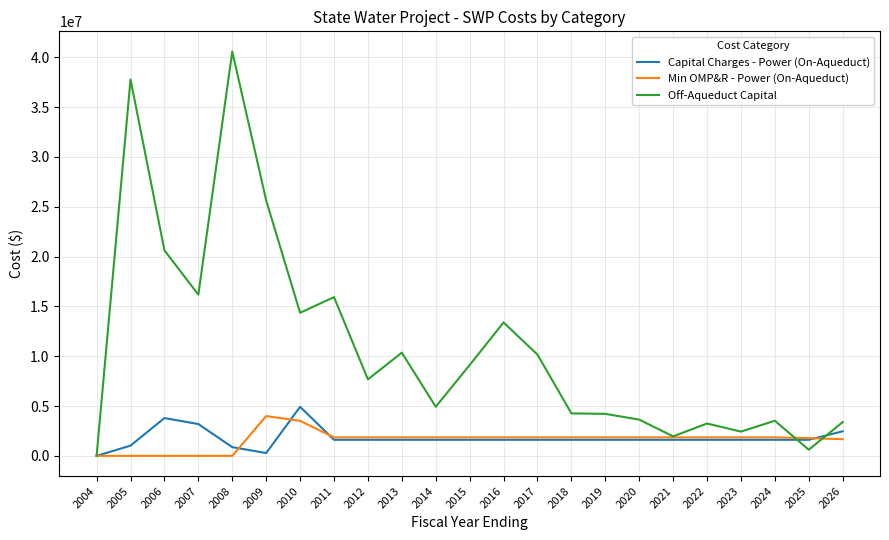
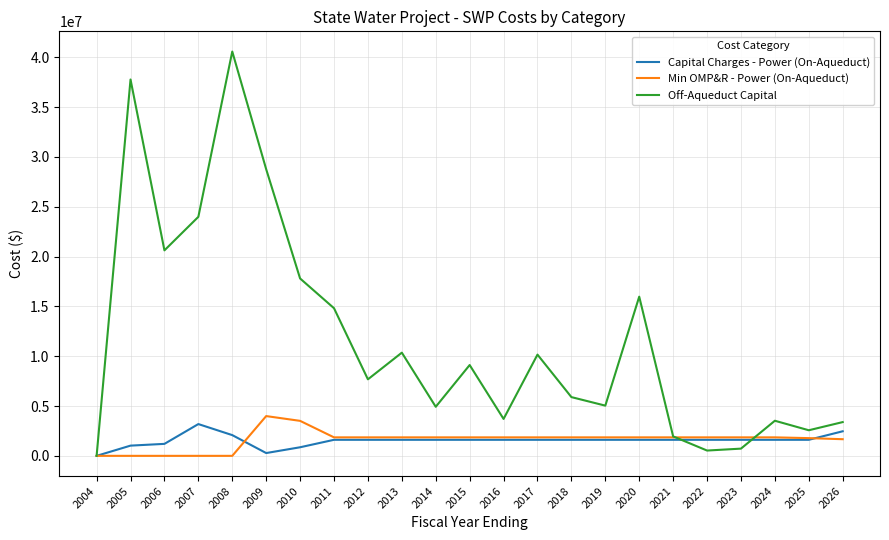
Capital Charges - Power (On-Aqueduct), 2006: 4000000 -> 1000000
Off-Aqueduct Capital, 2007: 16000000 -> 24000000
Capital Charges - Power (On-Aqueduct), 2008: 1000000 -> 2000000
Off-Aqueduct Capital, 2009: 26000000 -> 29000000
Capital Charges - Power (On-Aqueduct), 2010: 5000000 -> 1000000
Off-Aqueduct Capital, 2010: 14000000 -> 18000000
Off-Aqueduct Capital, 2011: 16000000 -> 15000000
Off-Aqueduct Capital, 2016: 13000000 -> 4000000
Off-Aqueduct Capital, 2018: 4000000 -> 6000000
Off-Aqueduct Capital, 2019: 4000000 -> 5000000
Off-Aqueduct Capital, 2020: 4000000 -> 16000000
Off-Aqueduct Capital, 2022: 3000000 -> 1000000
Off-Aqueduct Capital, 2023: 2000000 -> 1000000
Off-Aqueduct Capital, 2025: 1000000 -> 3000000
